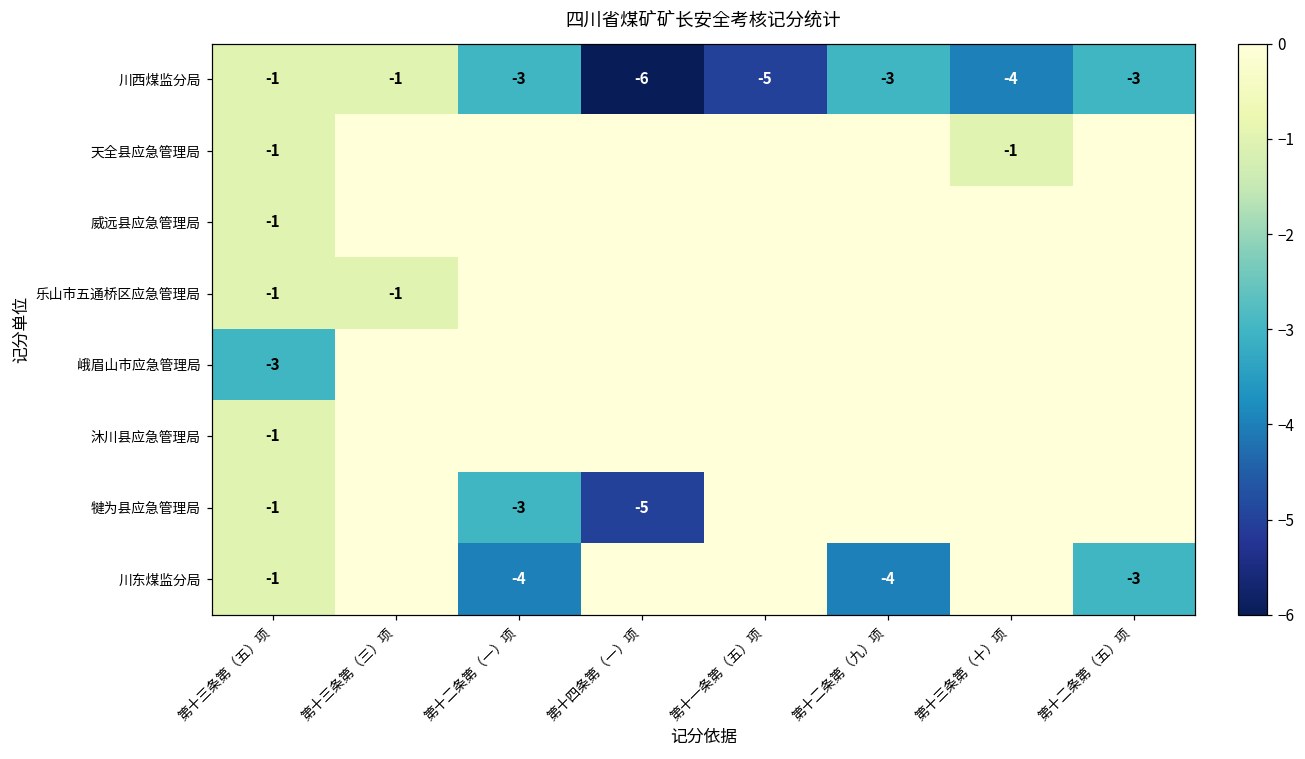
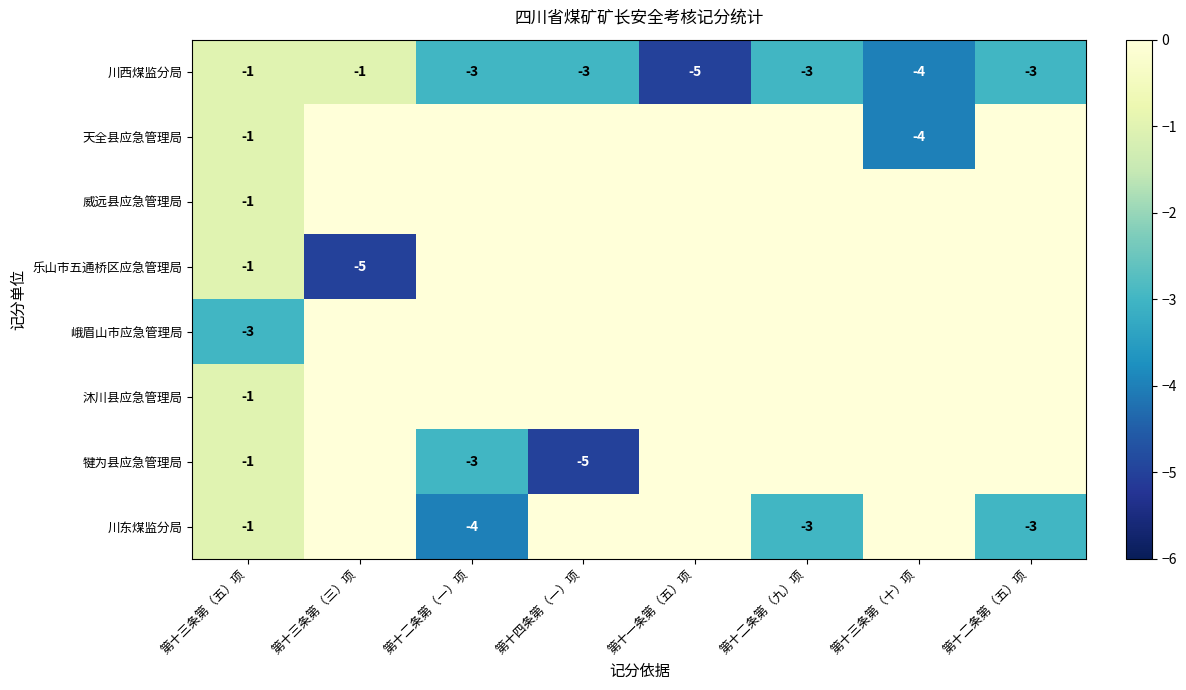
川西煤监分局, 第十四条第（一）项: -6 -> -3
天全县应急管理局, 第十三条第（十）项: -1 -> -4
乐山市五通桥区应急管理局, 第十三条第（三）项: -1 -> -5
川东煤监分局, 第十二条第（九）项: -4 -> -3
